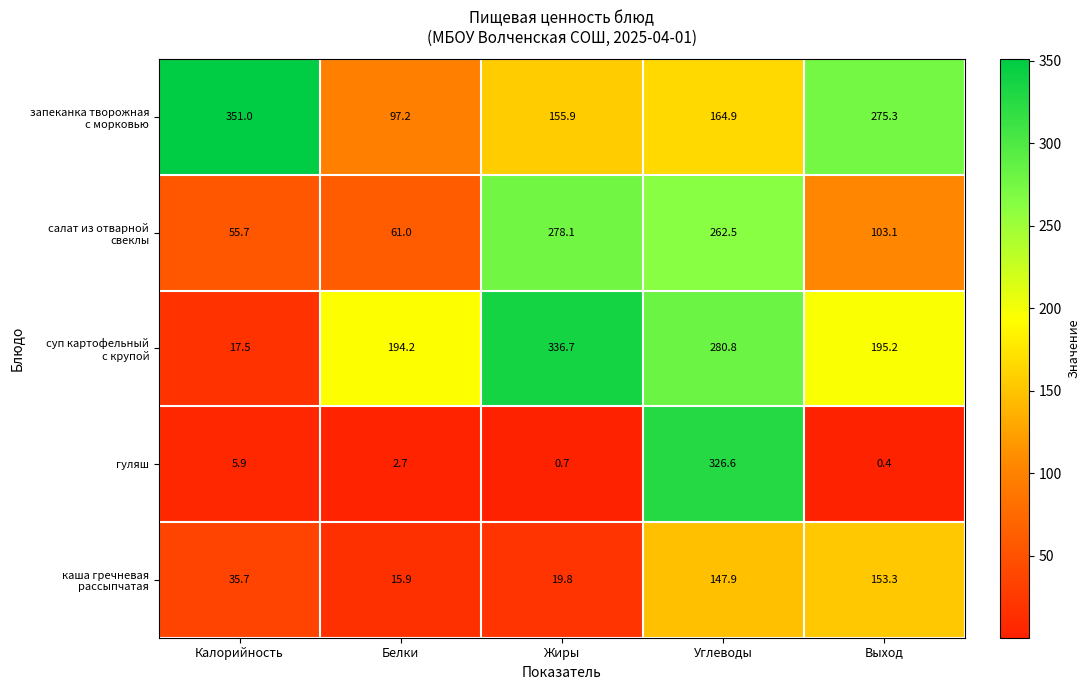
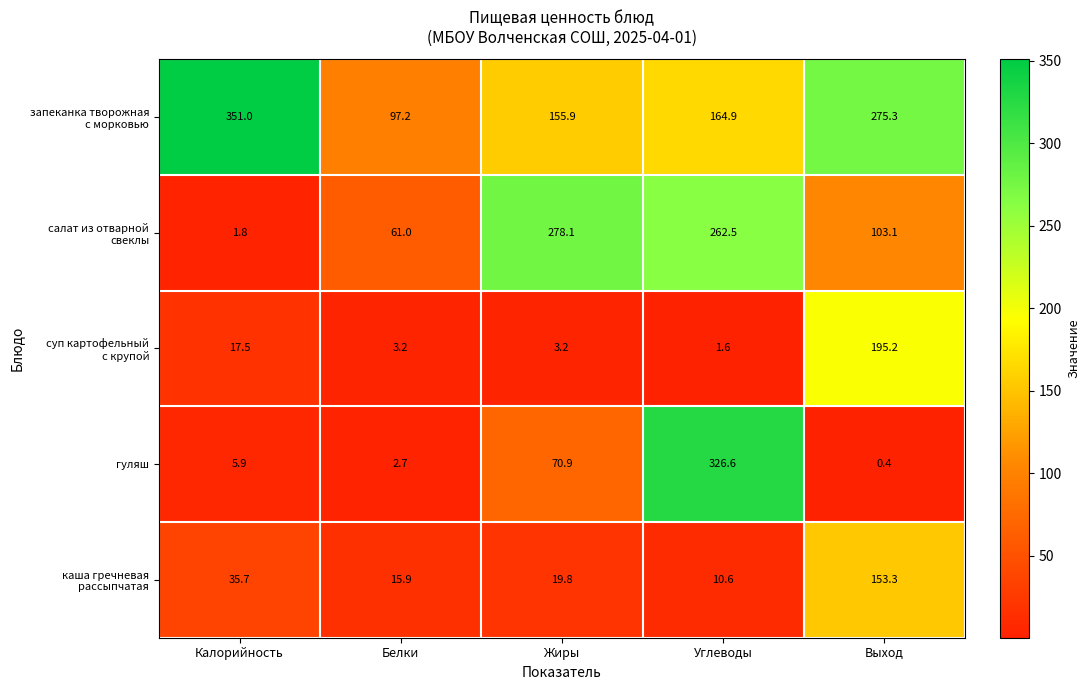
салат из отварной свеклы, Калорийность: 55.7 -> 1.8
суп картофельный с крупой, Белки: 194.2 -> 3.2
суп картофельный с крупой, Жиры: 336.7 -> 3.2
суп картофельный с крупой, Углеводы: 280.8 -> 1.6
гуляш, Жиры: 0.7 -> 70.9
каша гречневая рассыпчатая, Углеводы: 147.9 -> 10.6
